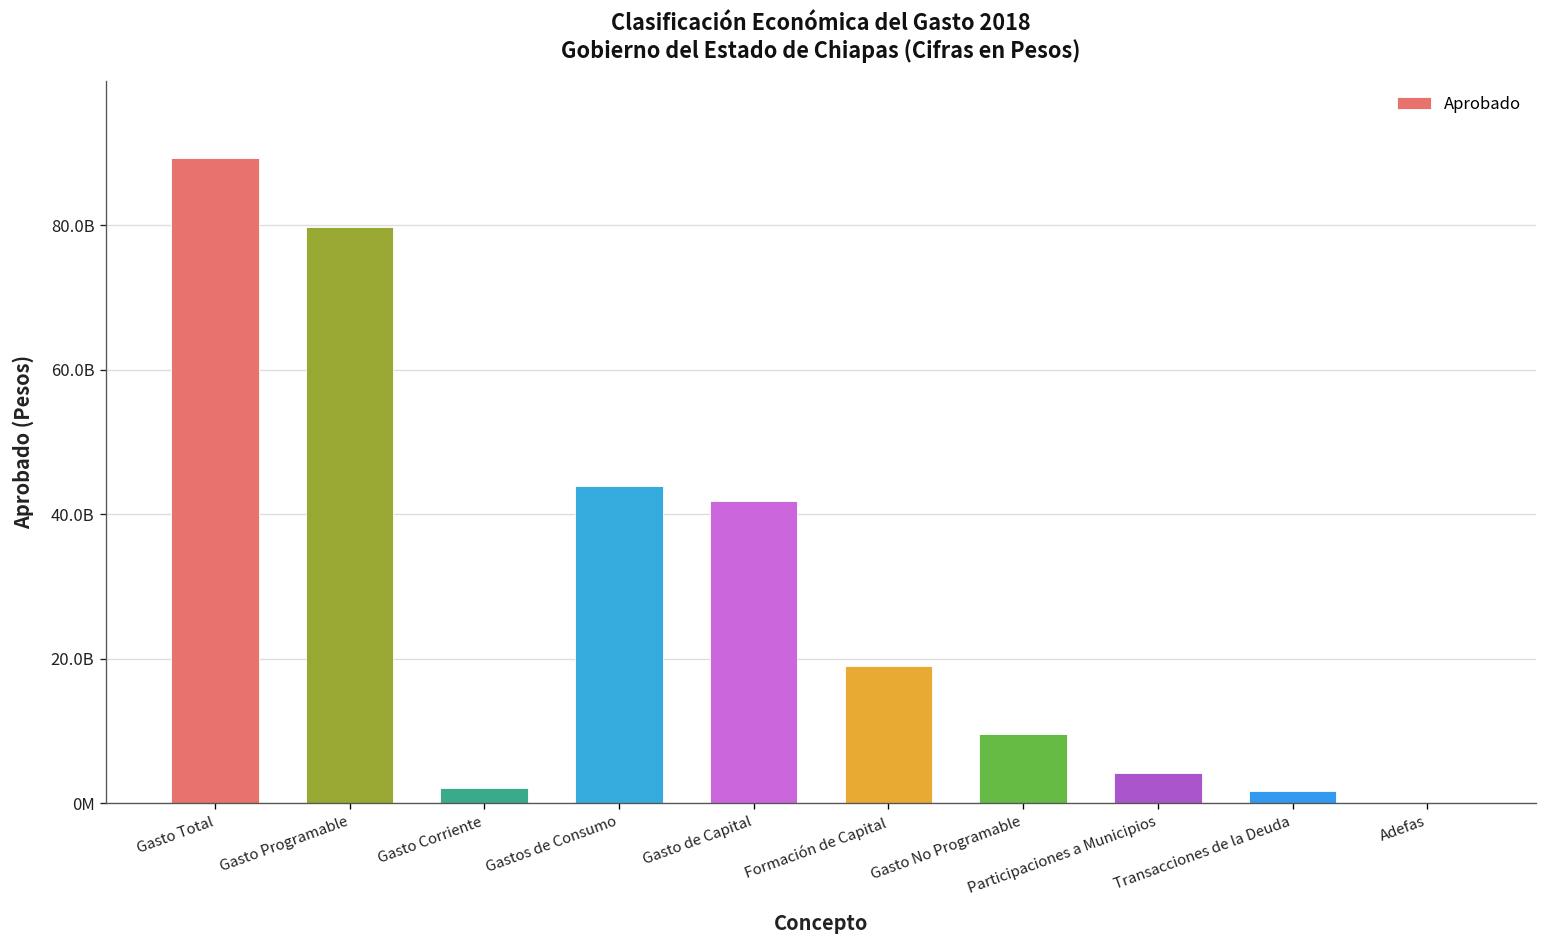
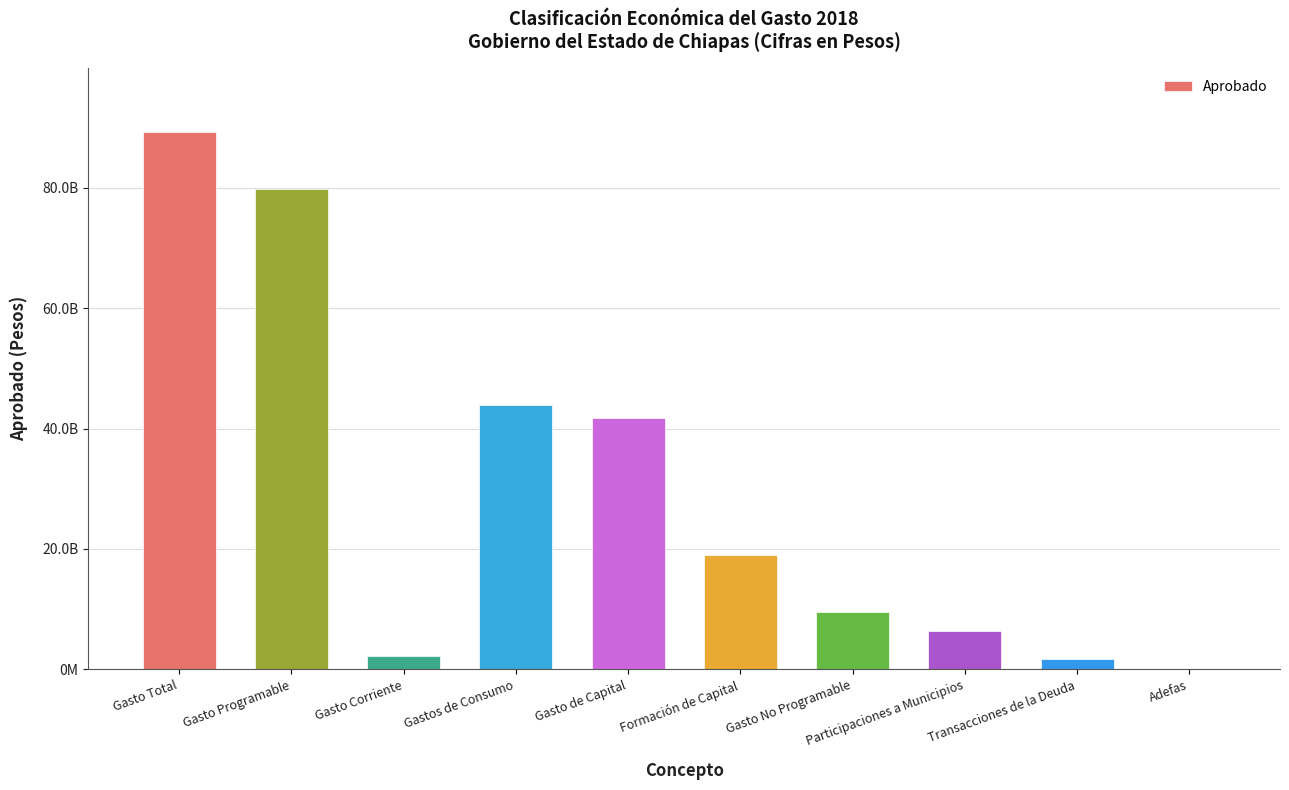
Participaciones a Municipios: 4000000000 -> 6000000000
